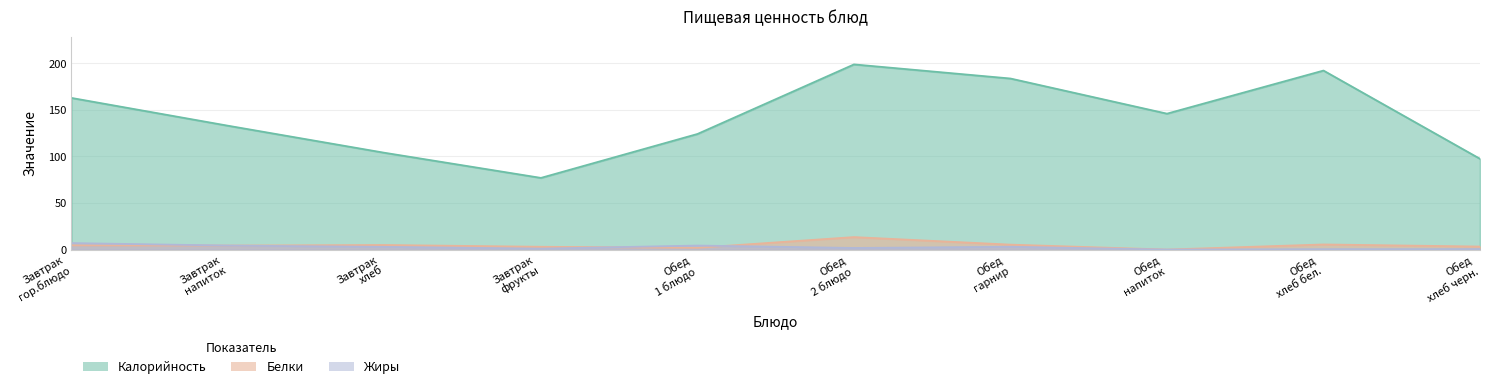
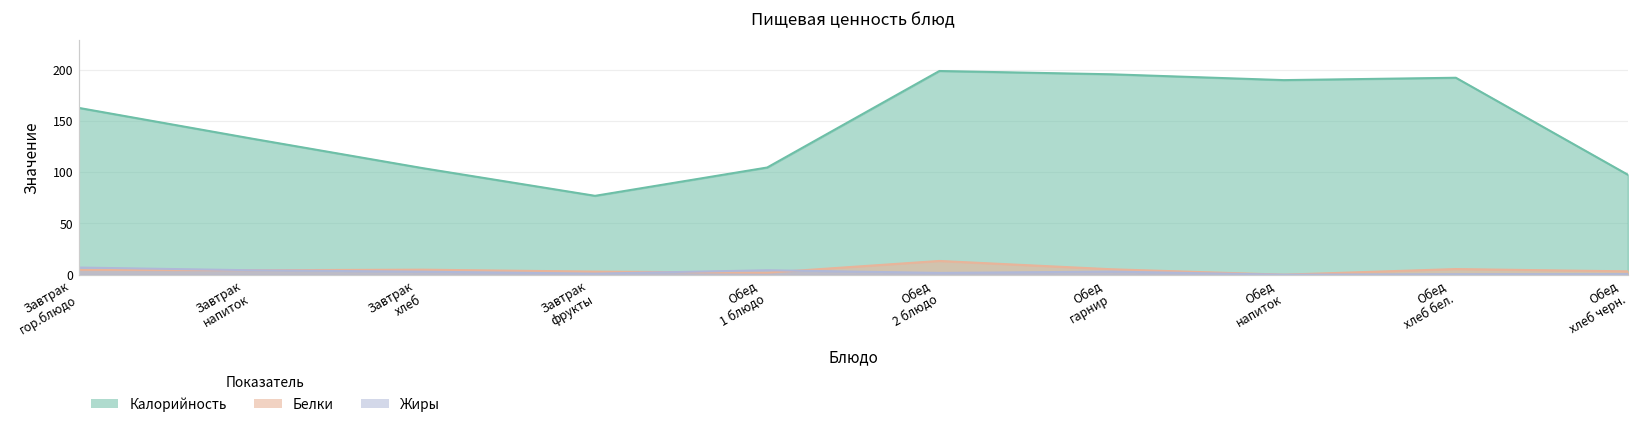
Калорийность, Обед 1 блюдо: 120 -> 100
Калорийность, Обед гарнир: 180 -> 200
Калорийность, Обед напиток: 150 -> 190
